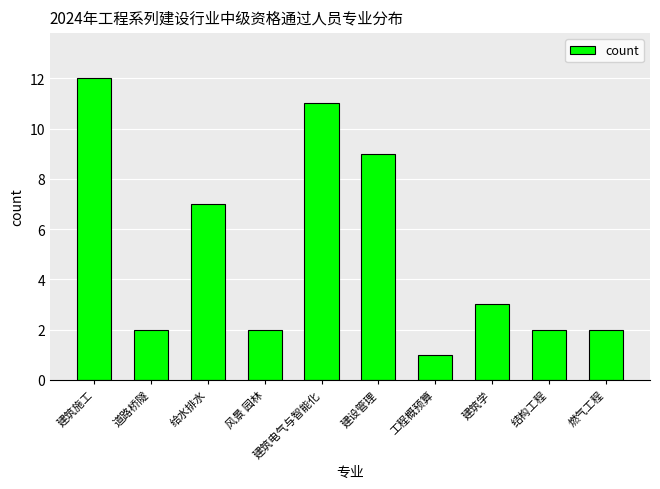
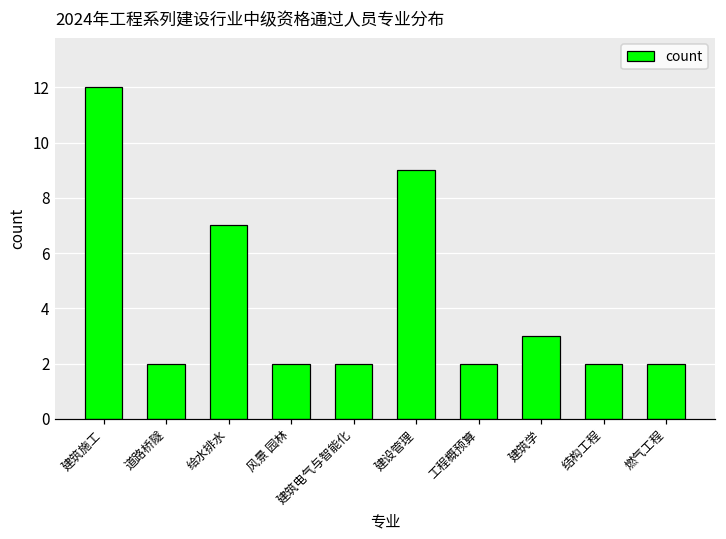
建筑电气与智能化: 11 -> 2
工程概预算: 1 -> 2
